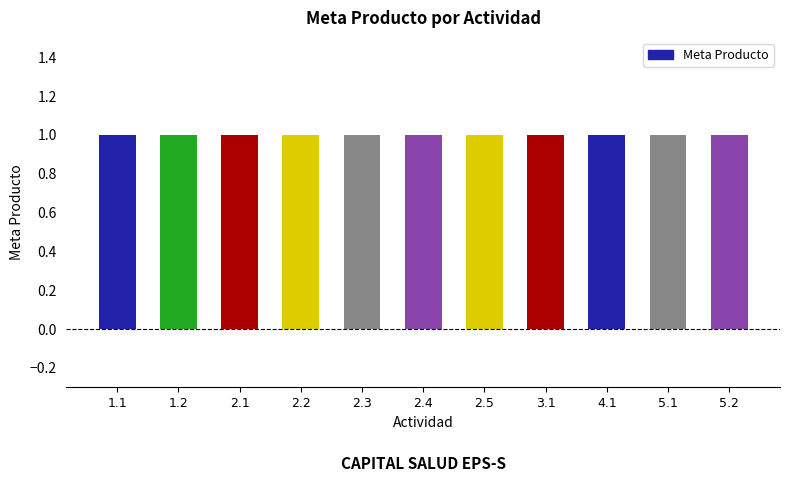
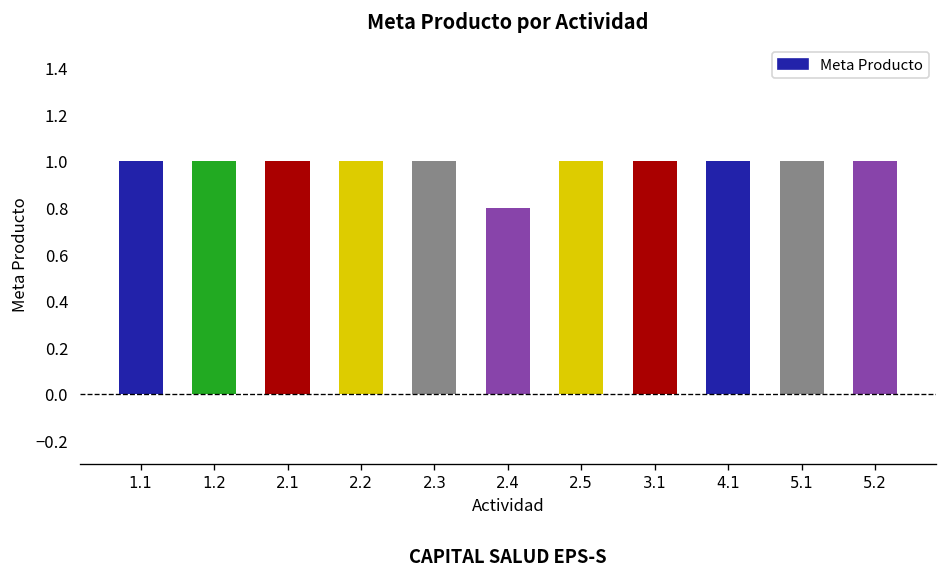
2.4: 1.0 -> 0.8
